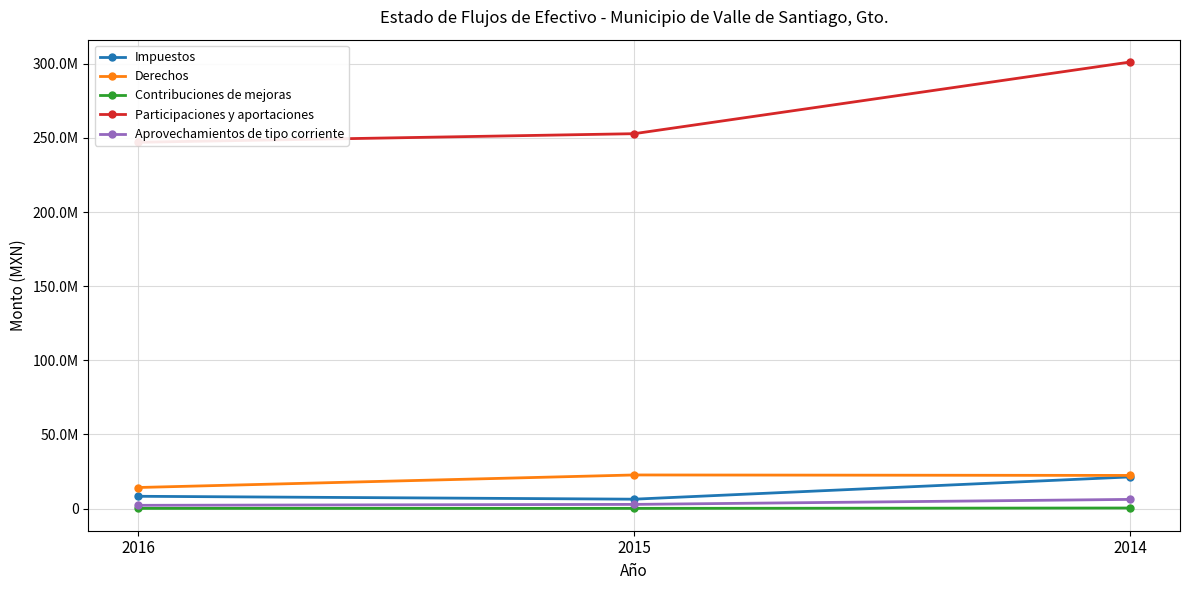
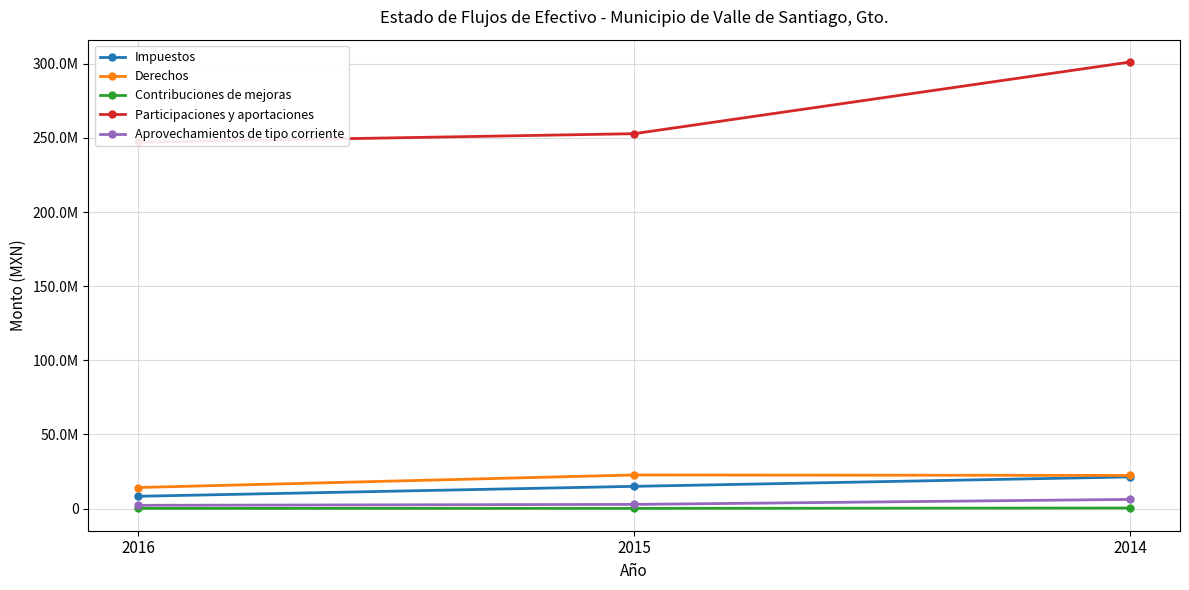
Impuestos, 2015: 6000000 -> 15000000
